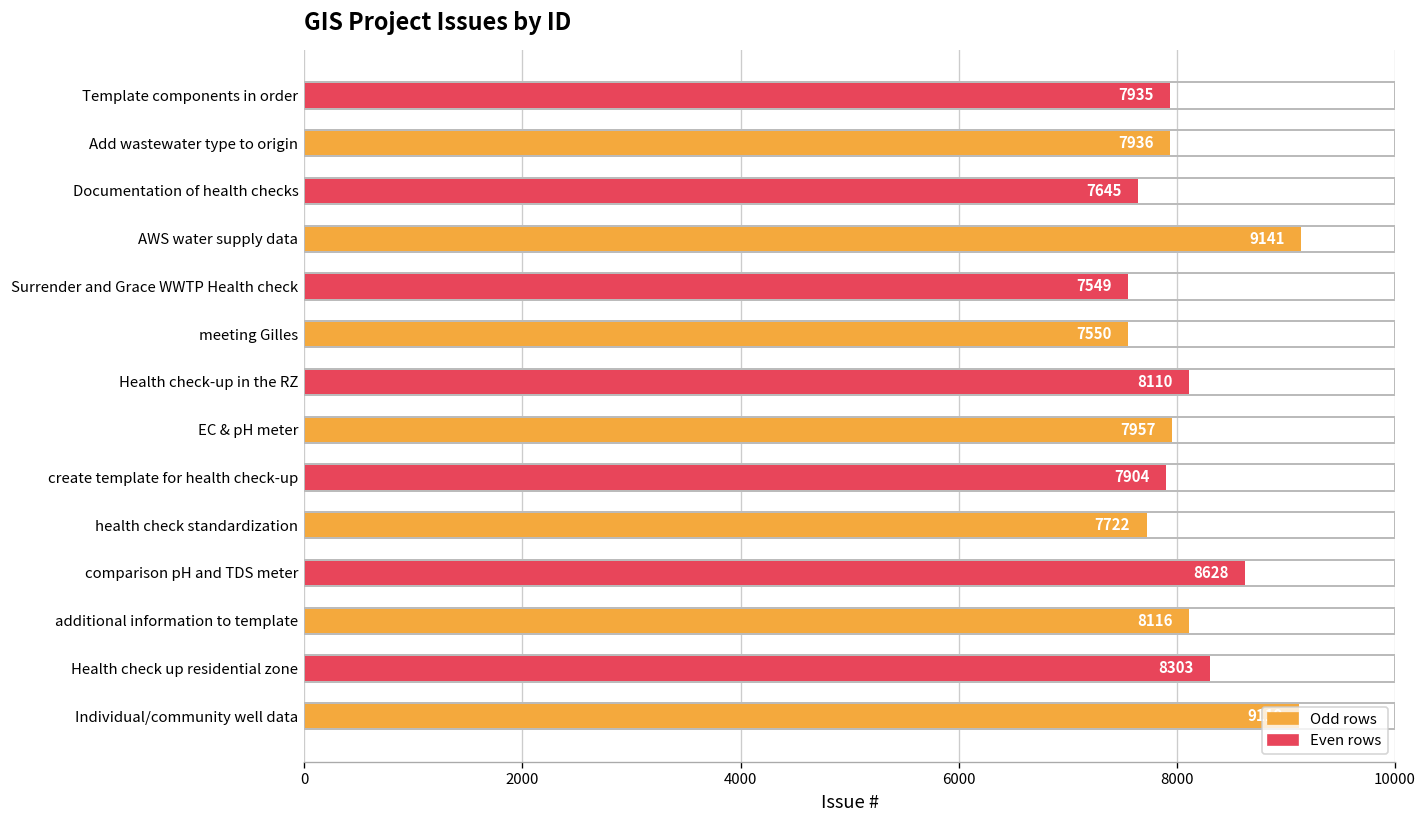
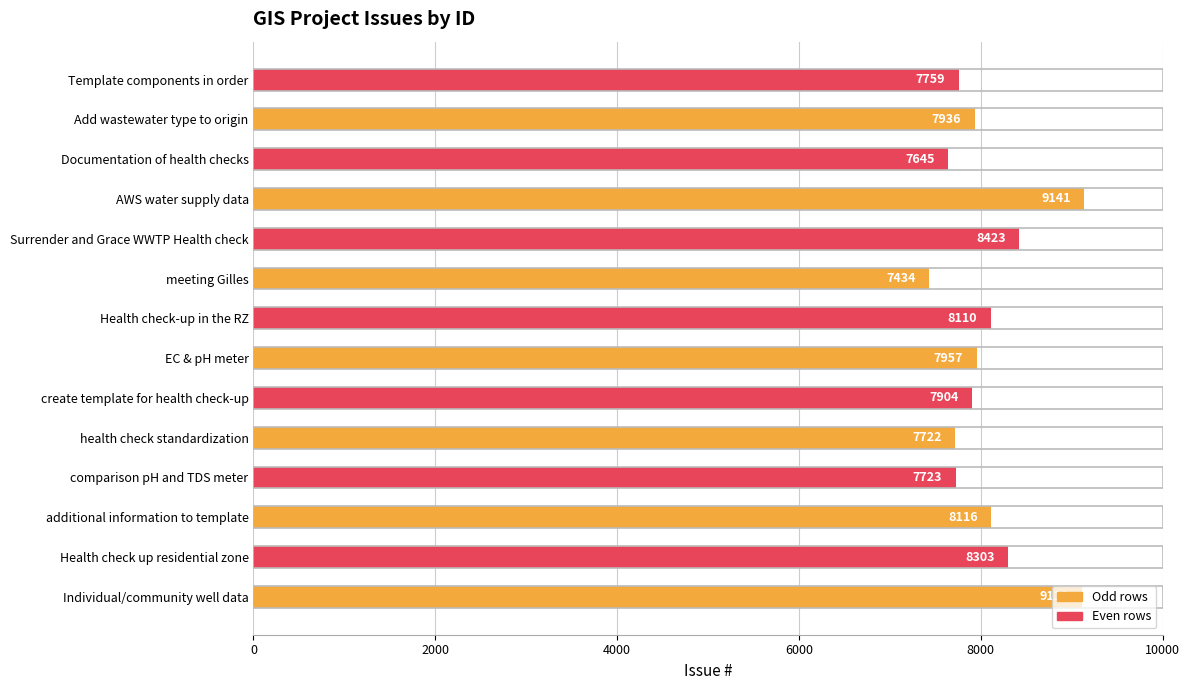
Template components in order: 7935 -> 7759
Surrender and Grace WWTP Health check: 7549 -> 8423
meeting Gilles: 7550 -> 7434
comparison pH and TDS meter: 8628 -> 7723
